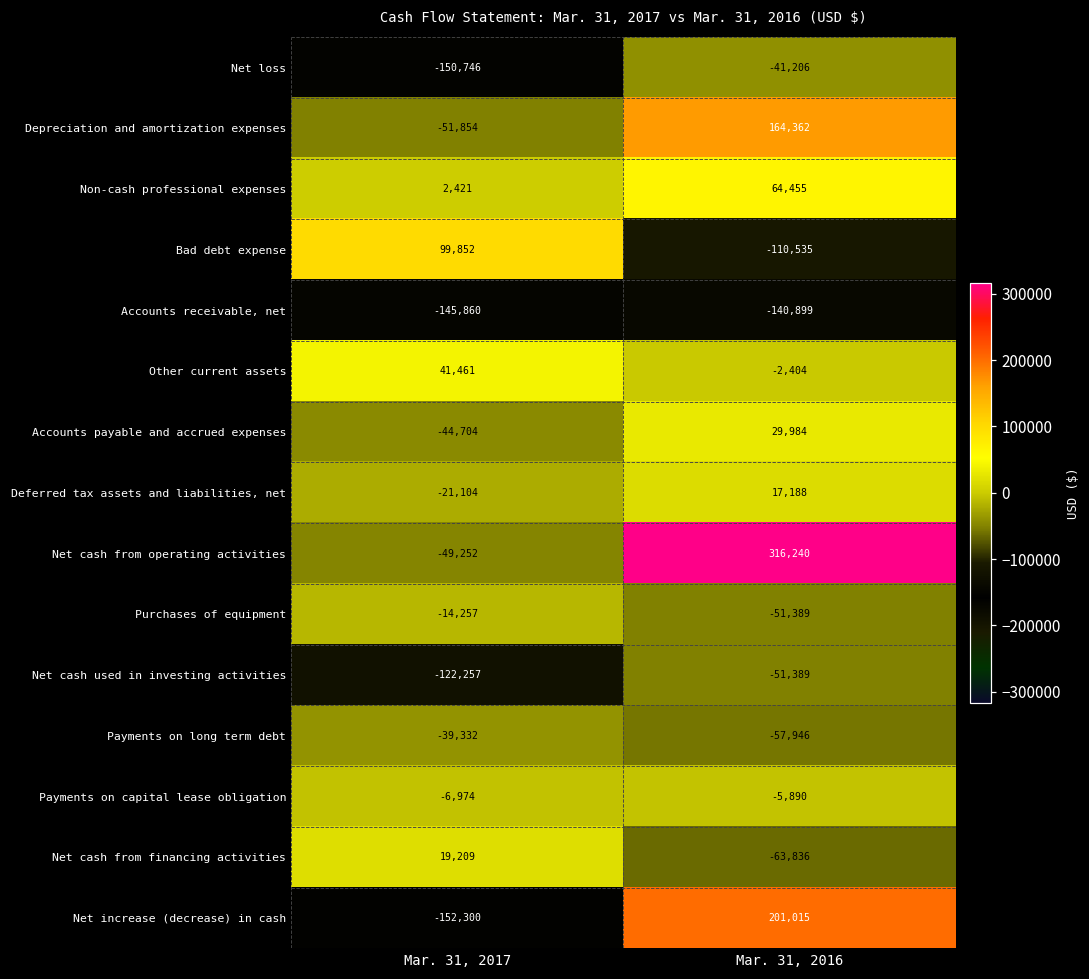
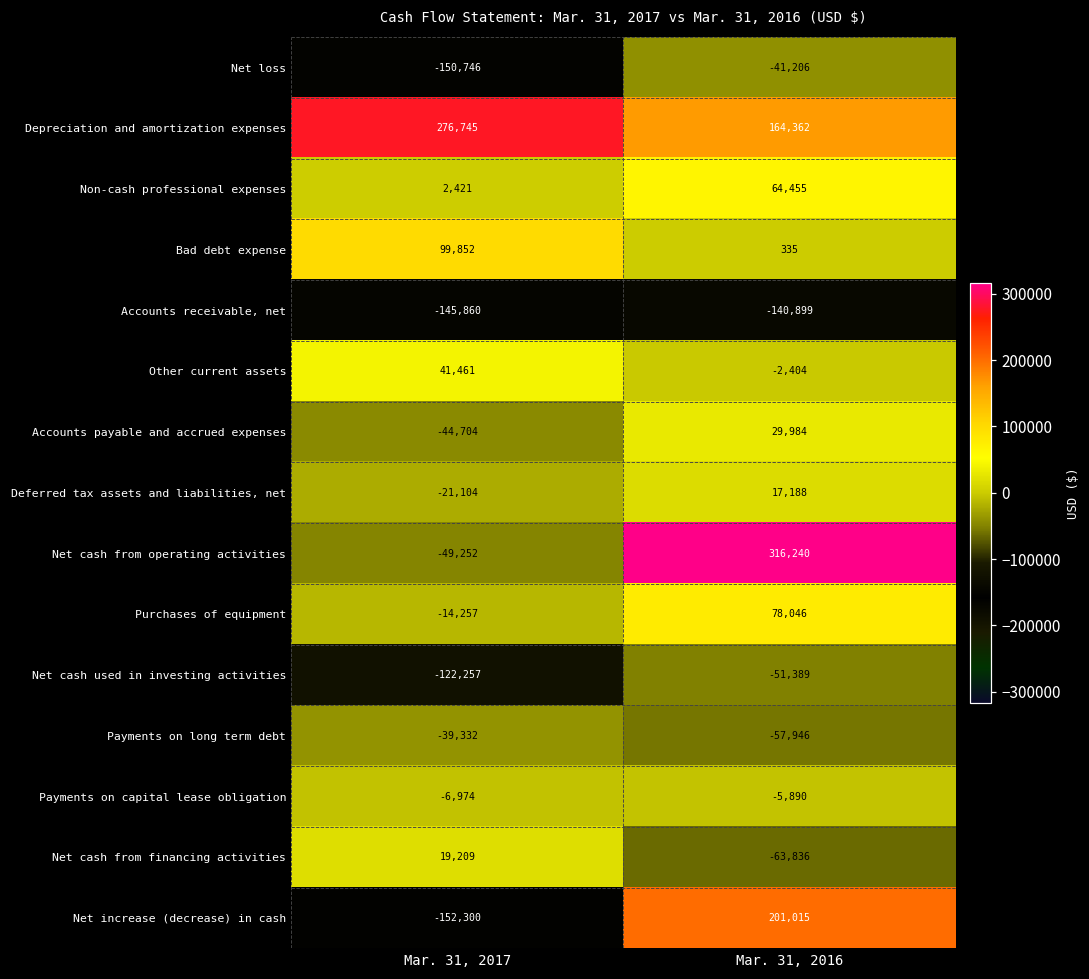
Depreciation and amortization expenses, Mar. 31, 2017: -51,854 -> 276,745
Bad debt expense, Mar. 31, 2016: -110,535 -> 335
Purchases of equipment, Mar. 31, 2016: -51,389 -> 78,046
